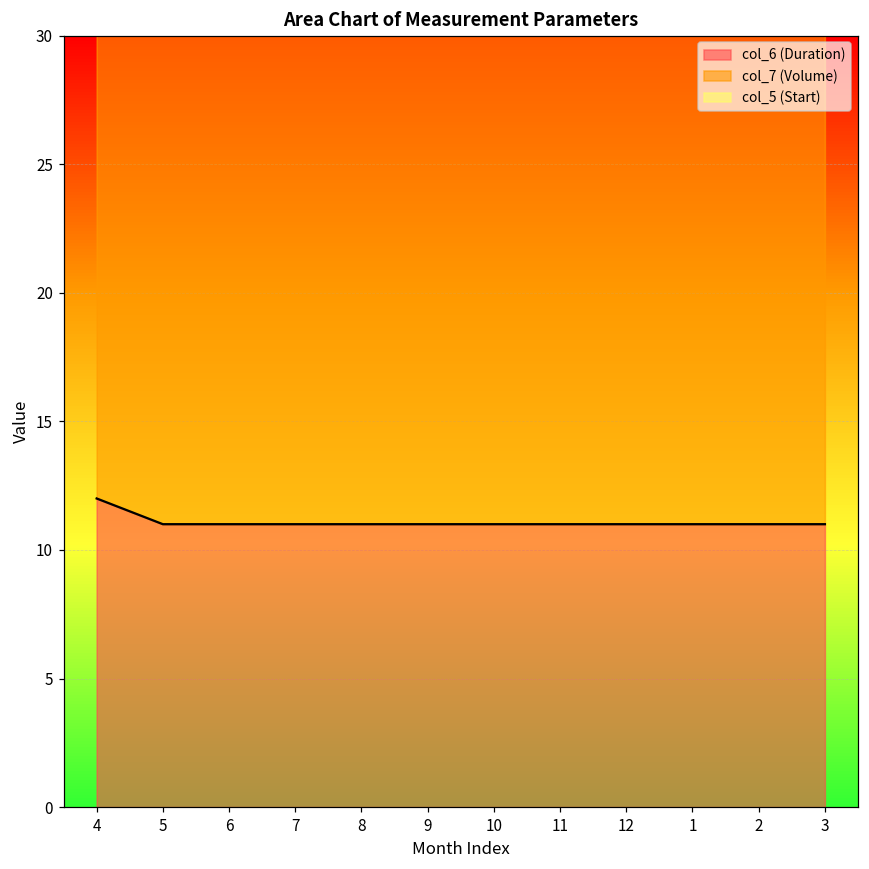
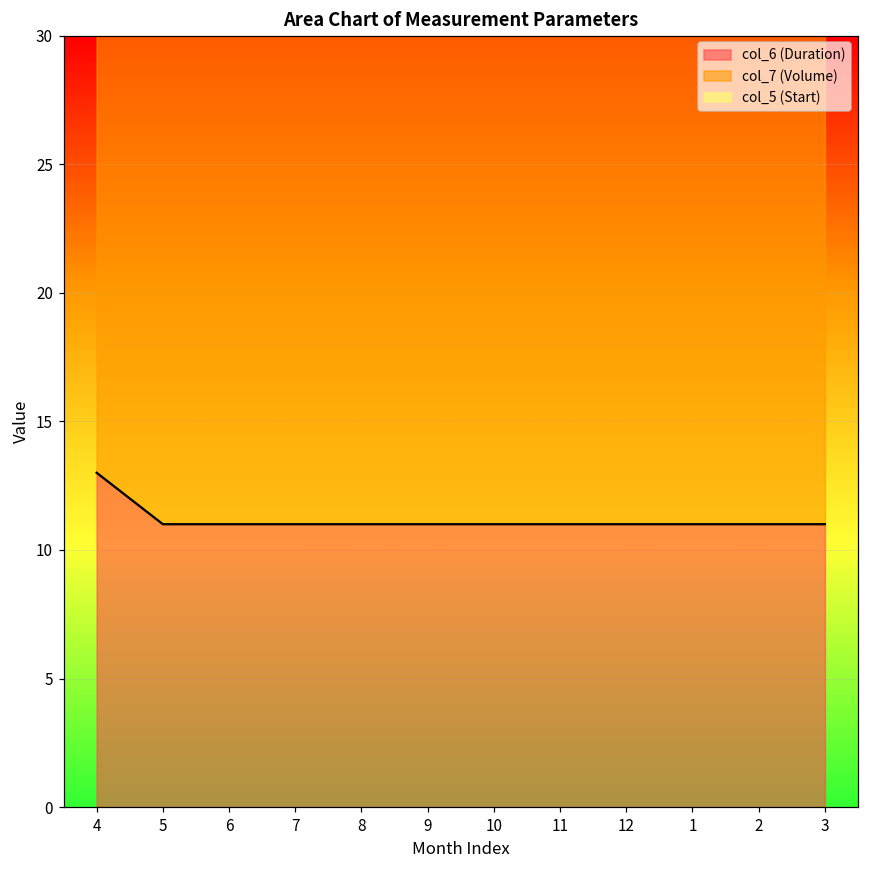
col_6 (Duration), 4: 12 -> 13
